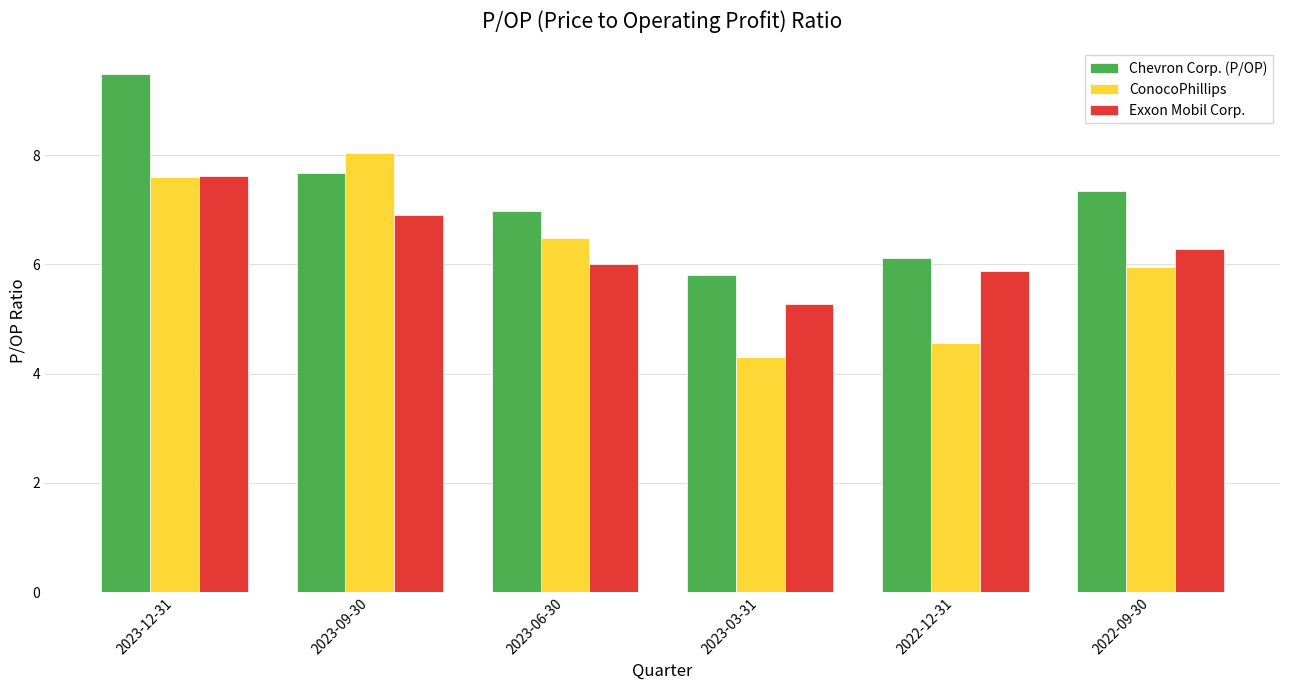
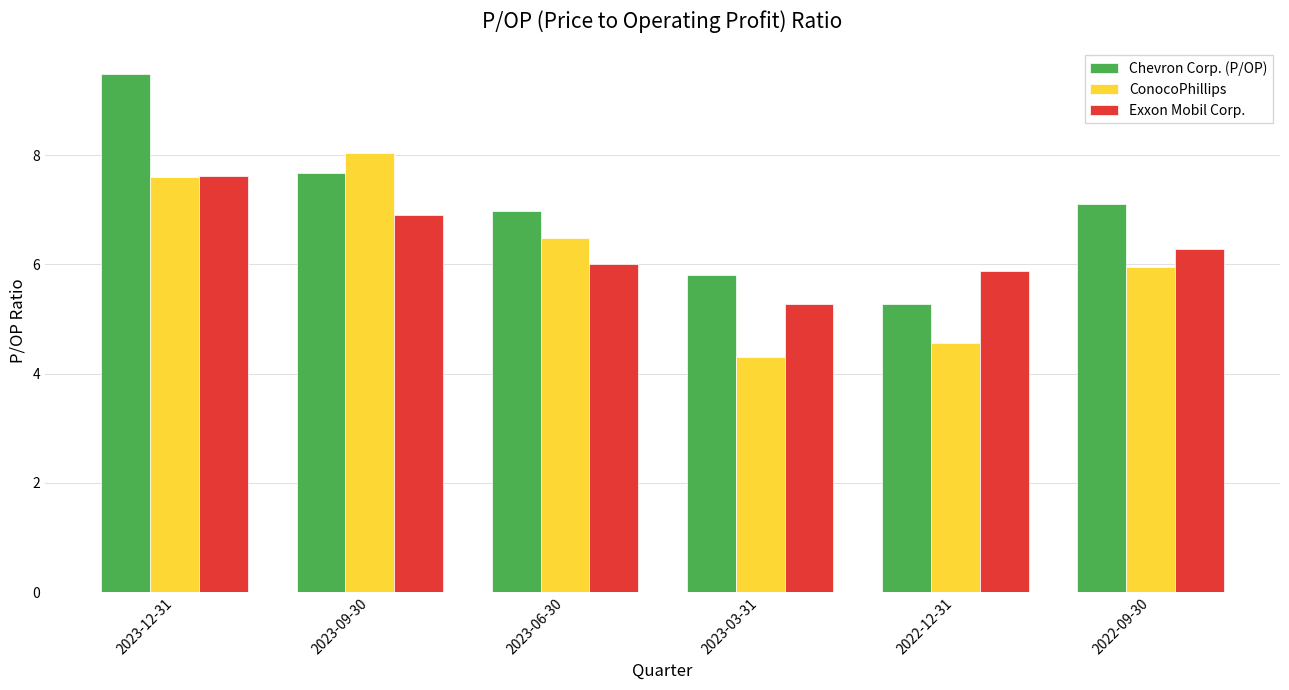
Chevron Corp. (P/OP), 2022-12-31: 6.1 -> 5.3
Chevron Corp. (P/OP), 2022-09-30: 7.3 -> 7.1
